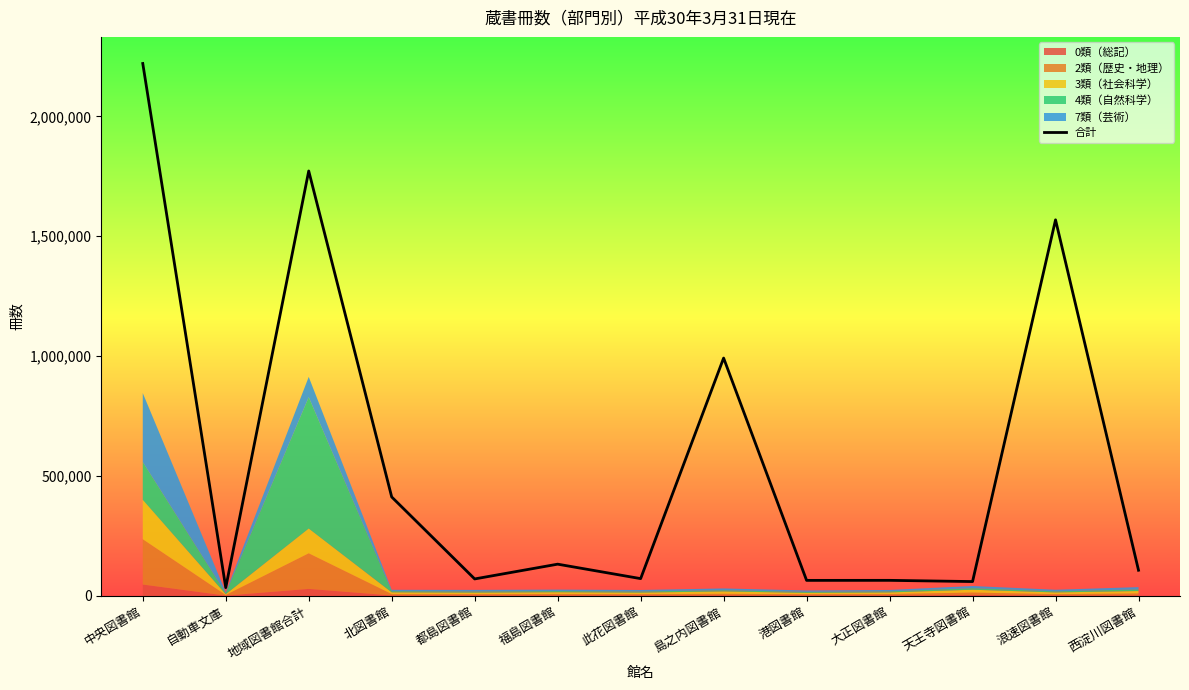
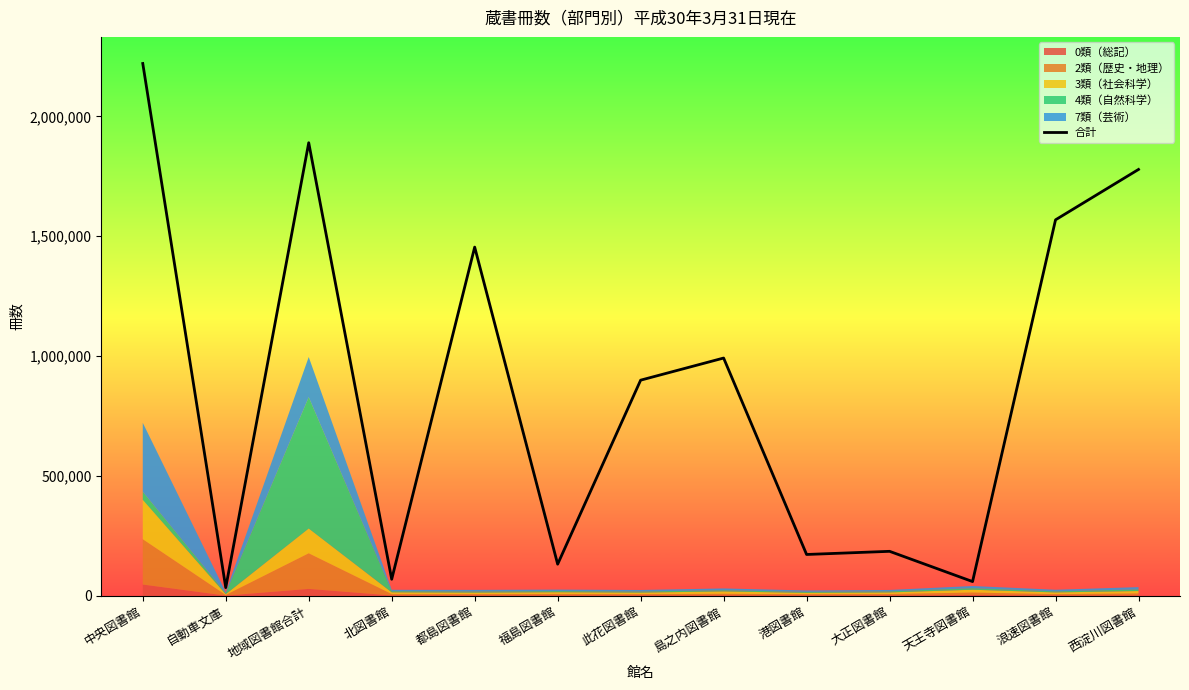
4類（自然科学）, 中央図書館: 160,000 -> 30,000
合計, 地域図書館合計: 1,770,000 -> 1,890,000
7類（芸術）, 地域図書館合計: 80,000 -> 170,000
合計, 北図書館: 410,000 -> 70,000
合計, 都島図書館: 70,000 -> 1,450,000
合計, 此花図書館: 70,000 -> 900,000
合計, 港図書館: 60,000 -> 170,000
合計, 大正図書館: 60,000 -> 190,000
合計, 西淀川図書館: 110,000 -> 1,780,000
